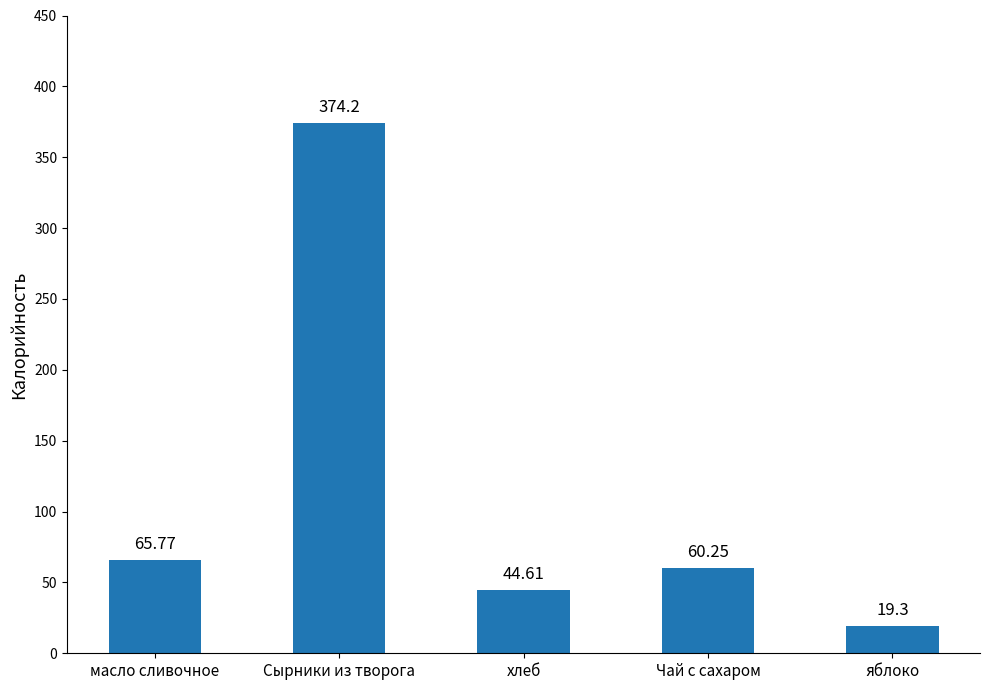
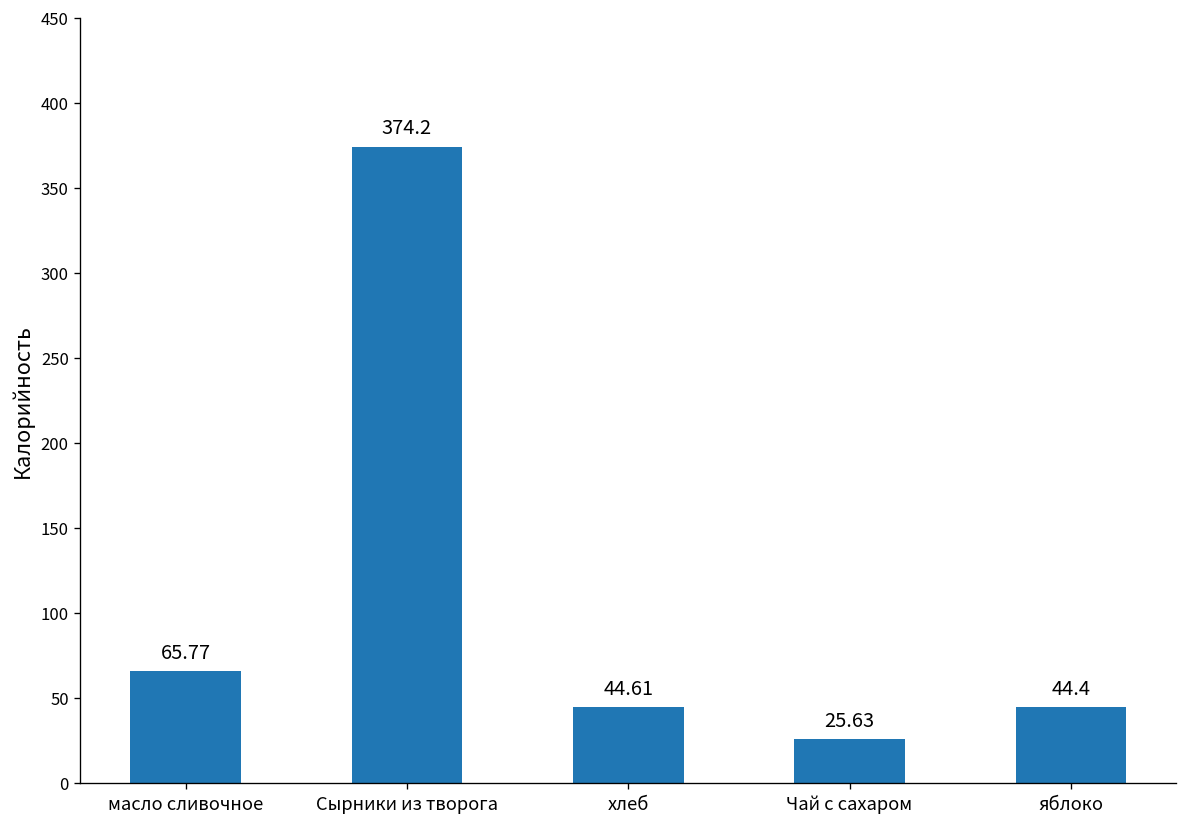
Чай с сахаром: 60.25 -> 25.63
яблоко: 19.3 -> 44.4
